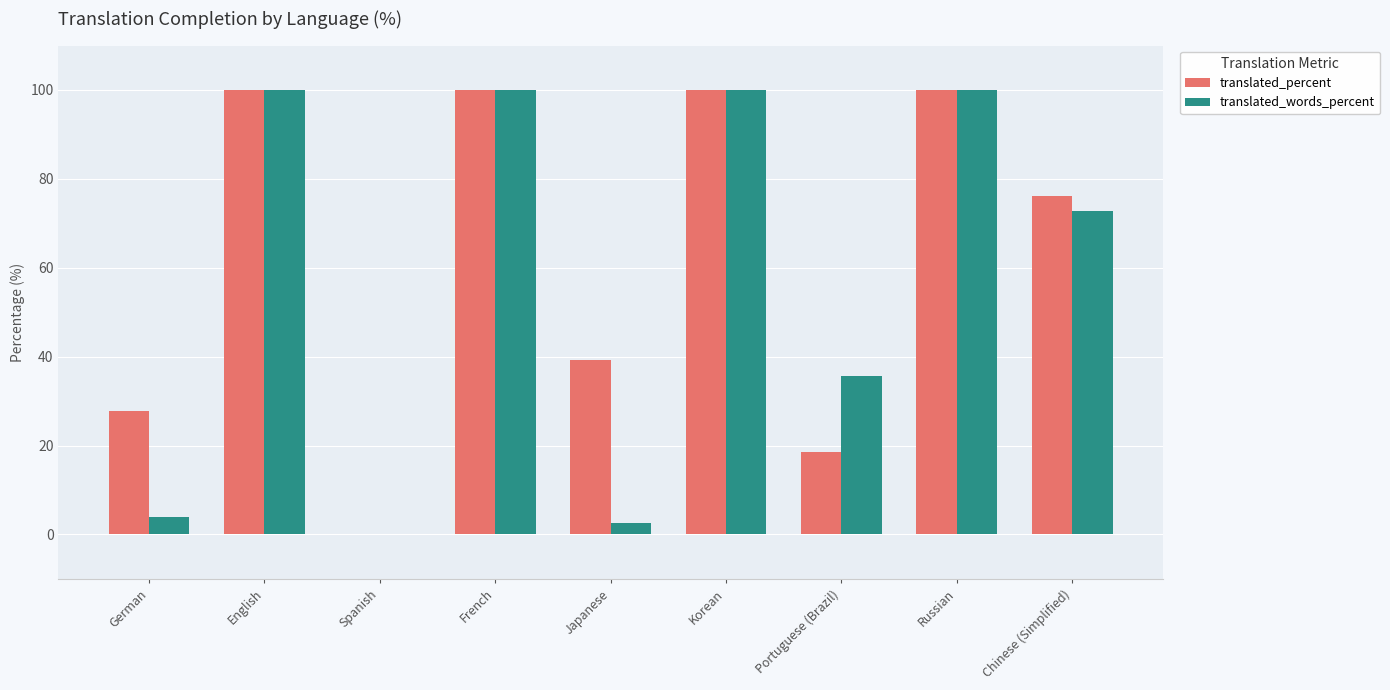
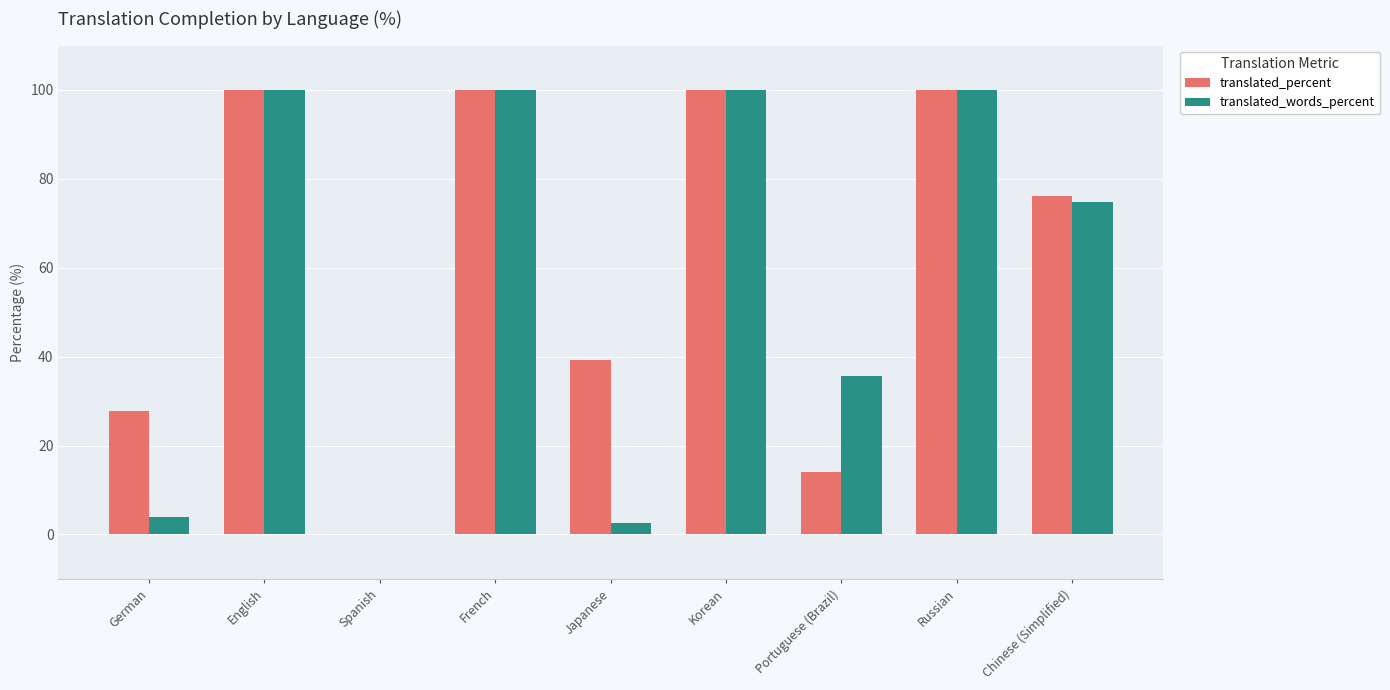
translated_percent, Portuguese (Brazil): 19 -> 14
translated_words_percent, Chinese (Simplified): 73 -> 75
